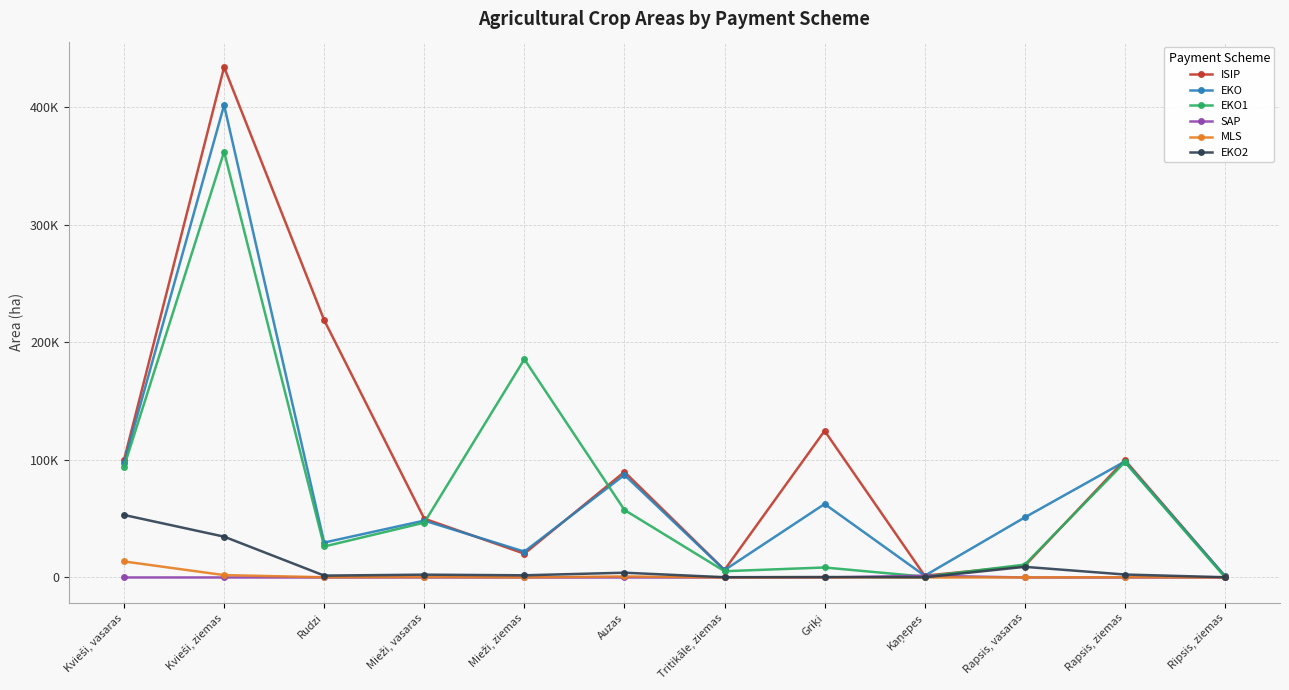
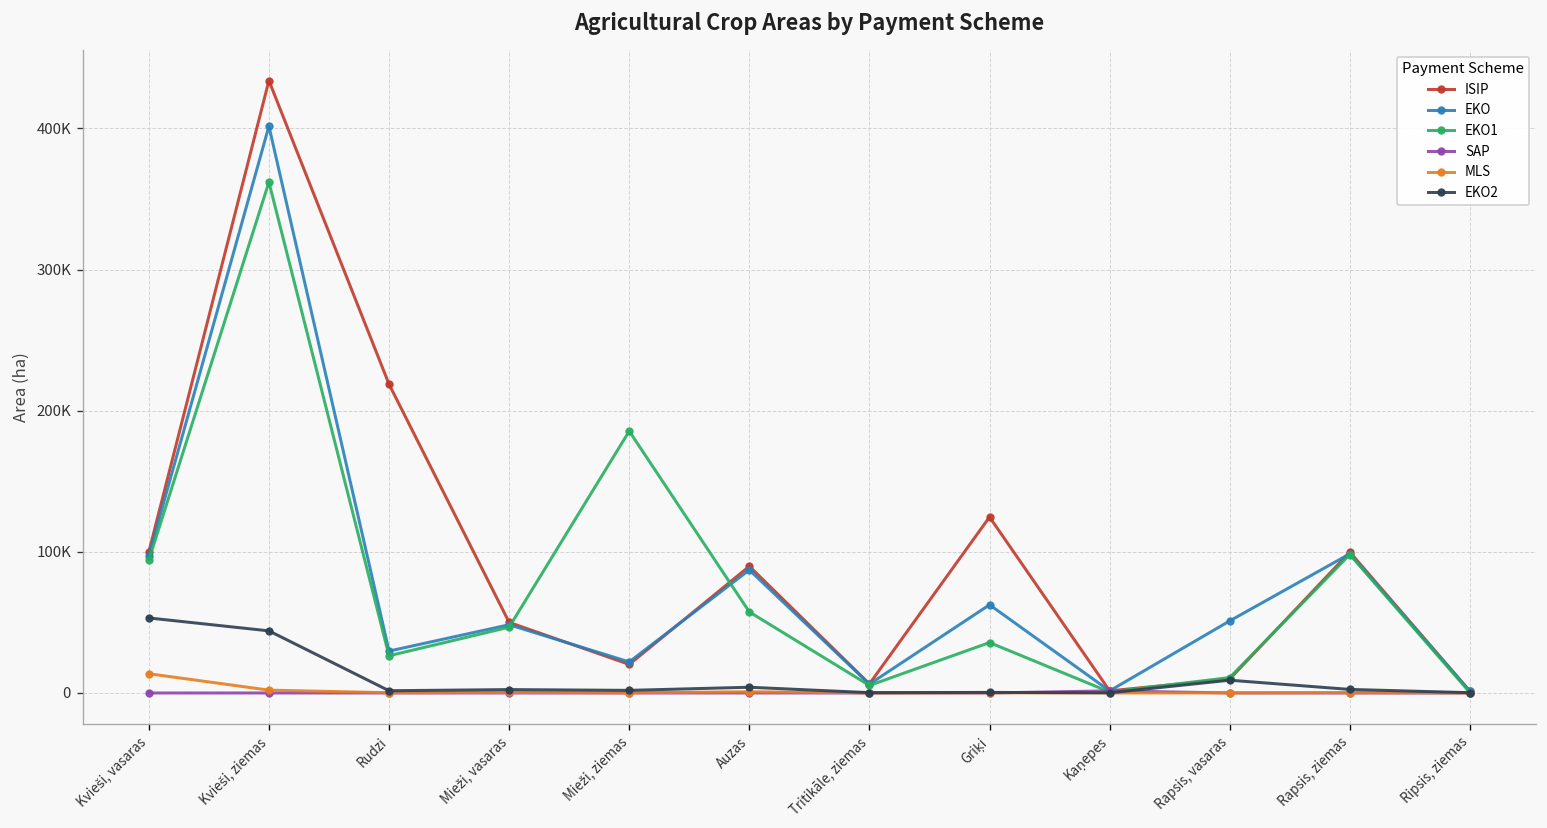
EKO2, Kvieši, ziemas: 35000 -> 44000
EKO1, Griķi: 8000 -> 36000
